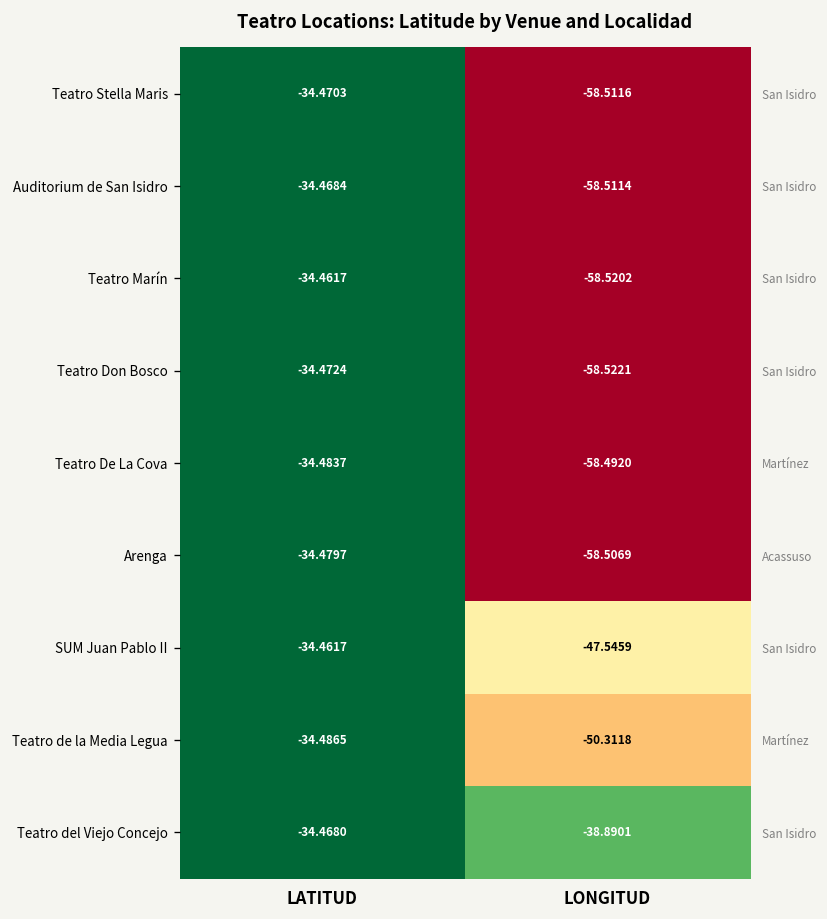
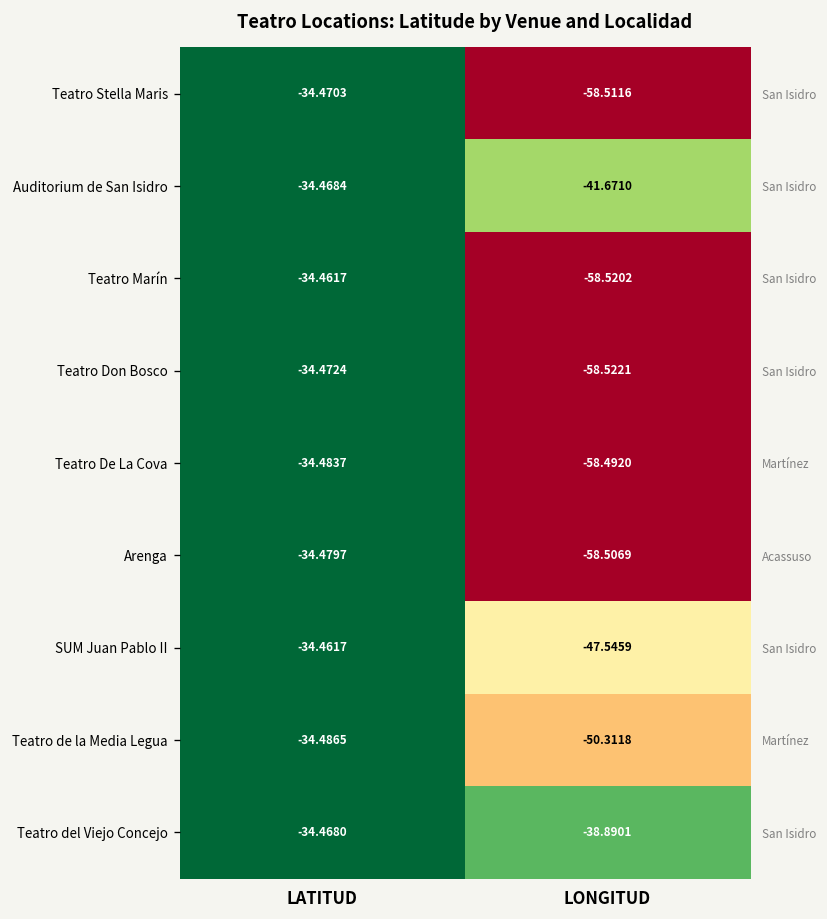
Auditorium de San Isidro, LONGITUD: -58.5114 -> -41.6710
